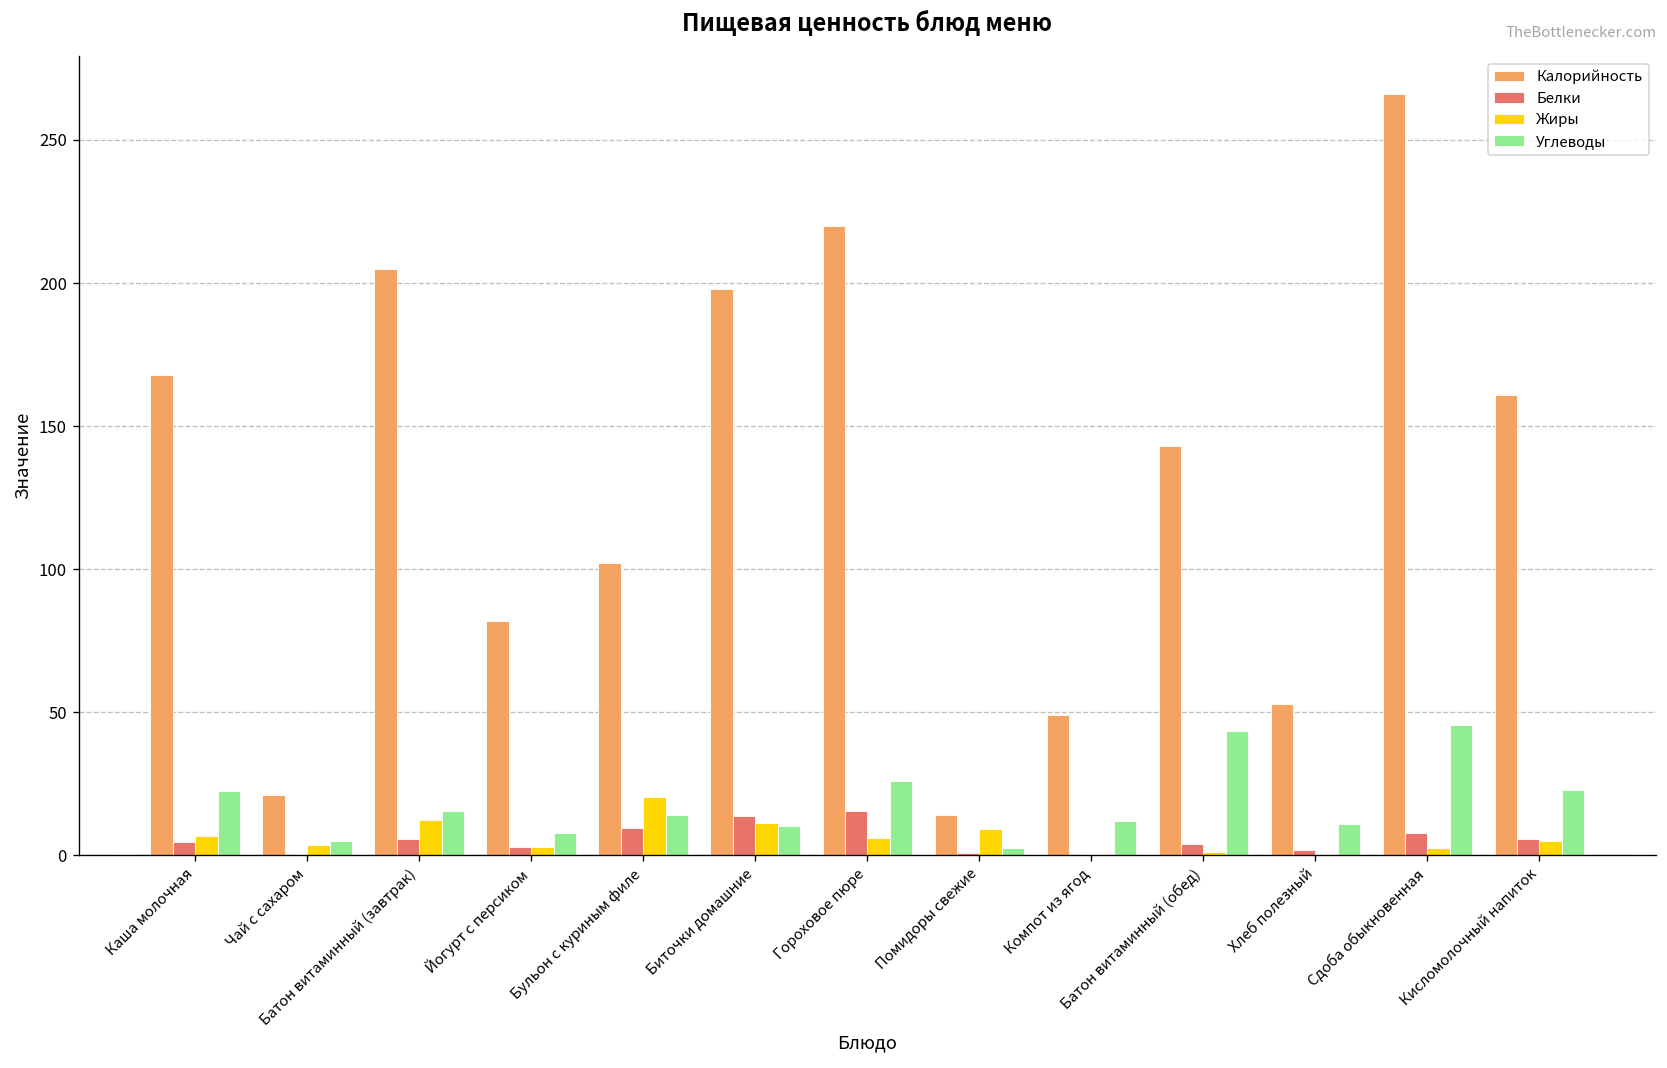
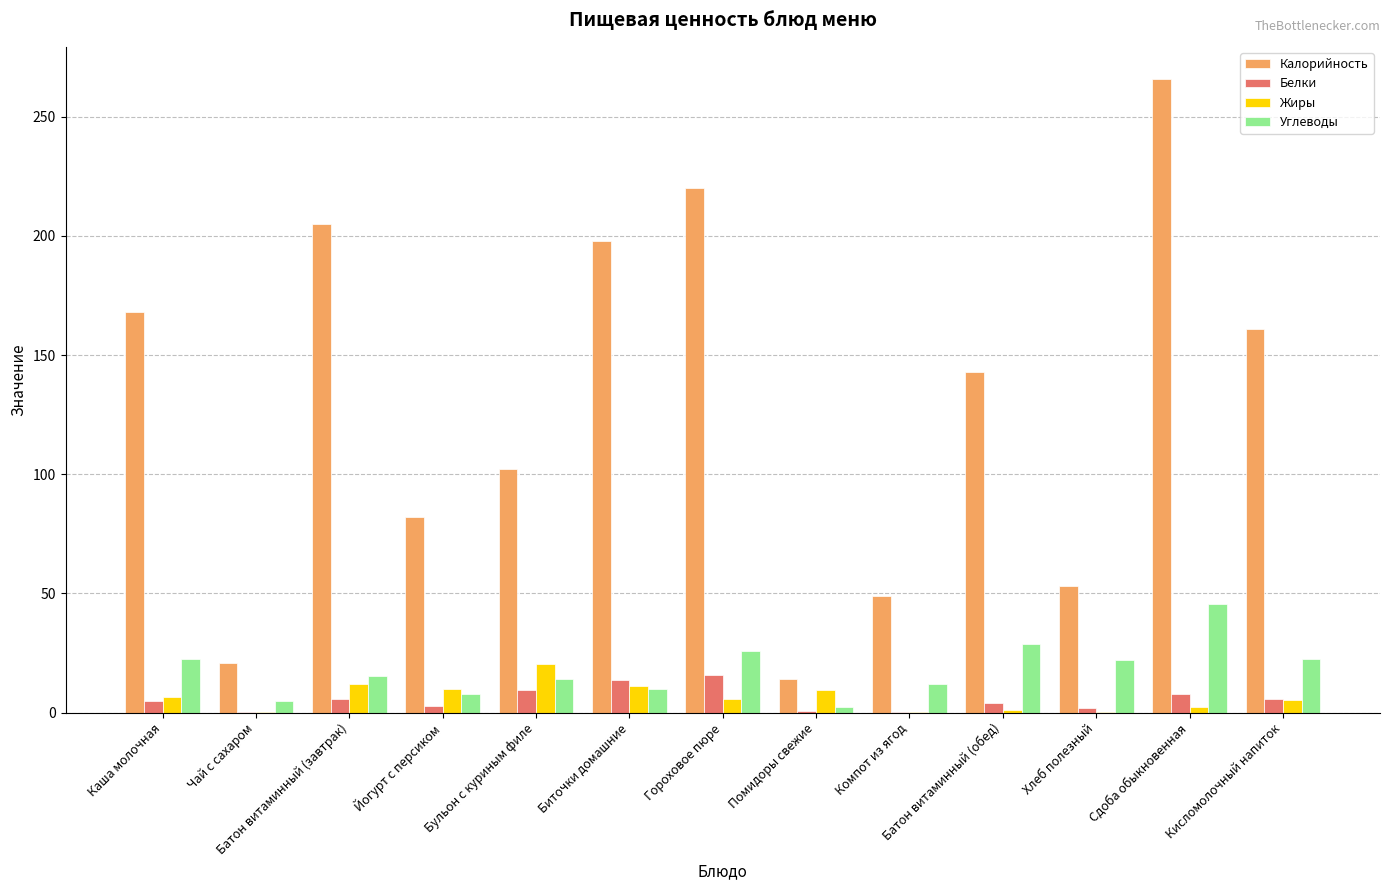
Жиры, Чай с сахаром: 4 -> 0
Жиры, Йогурт с персиком: 3 -> 10
Углеводы, Батон витаминный (обед): 43 -> 29
Углеводы, Хлеб полезный: 11 -> 22
